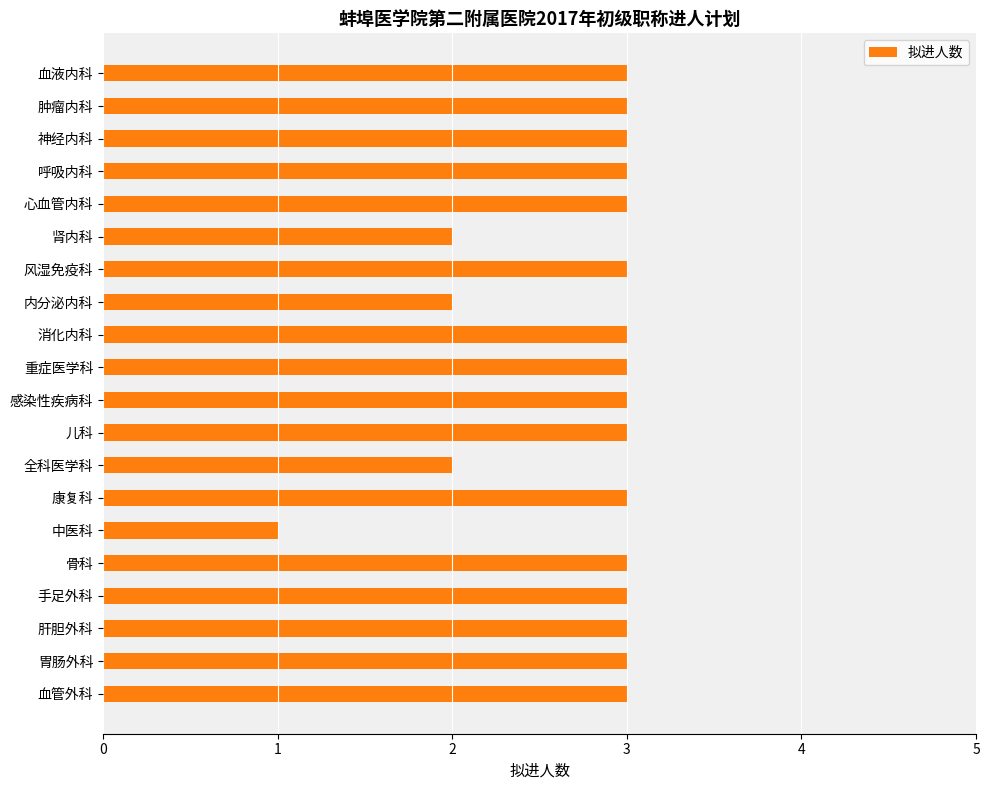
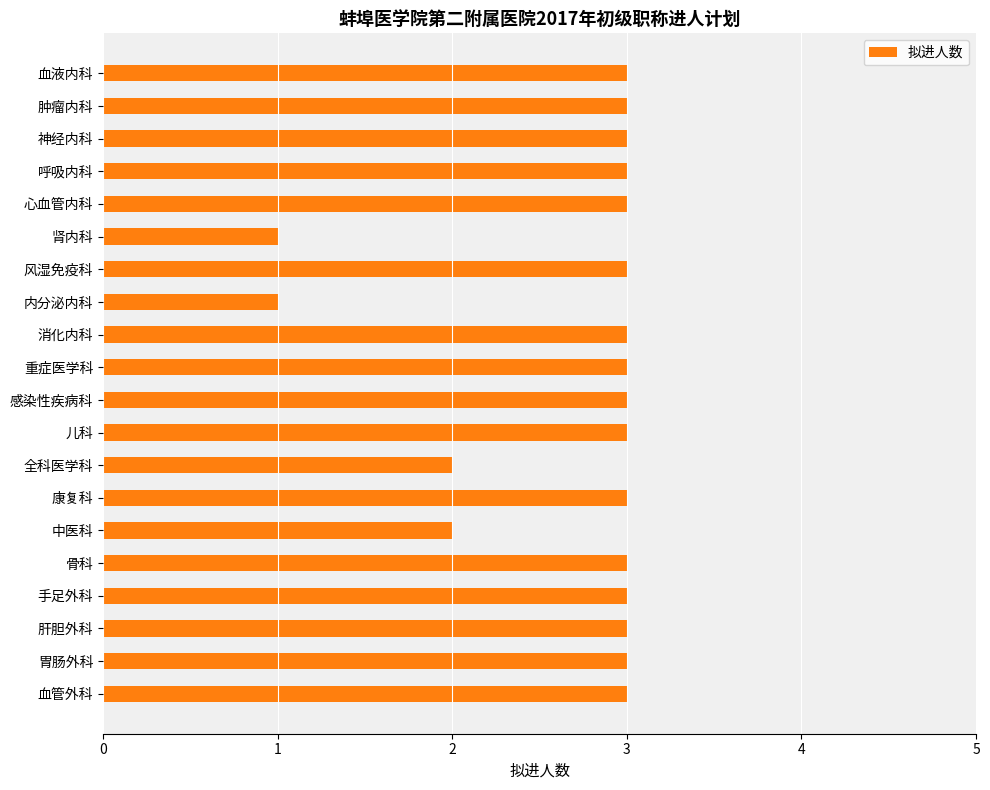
肾内科: 2 -> 1
内分泌内科: 2 -> 1
中医科: 1 -> 2
